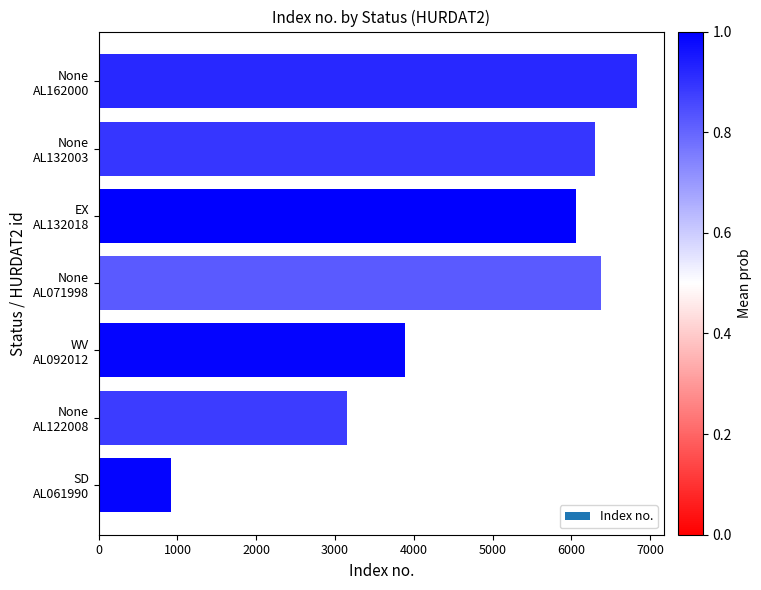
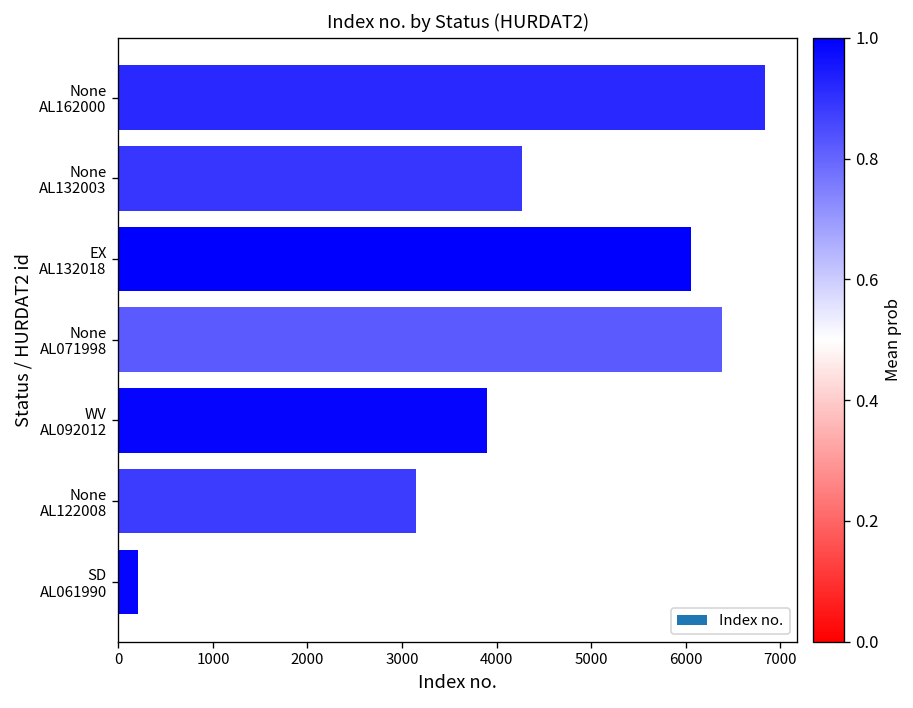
None AL132003: 6300 -> 4300
SD AL061990: 900 -> 200
